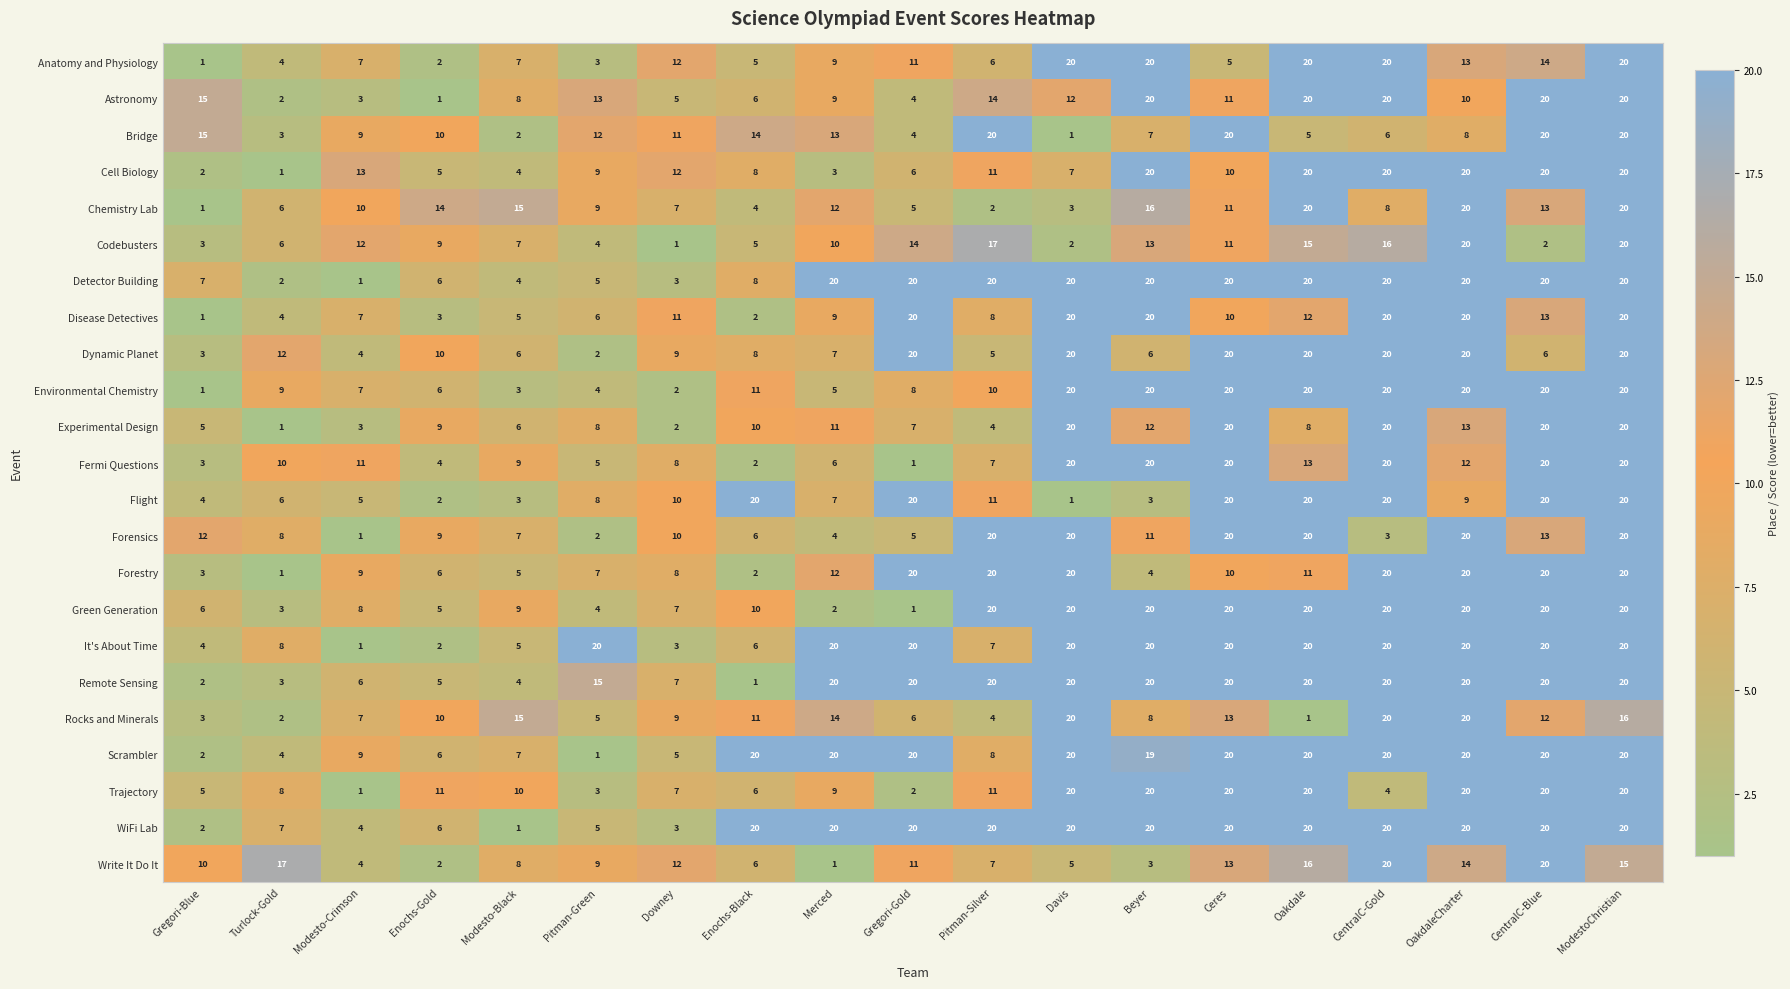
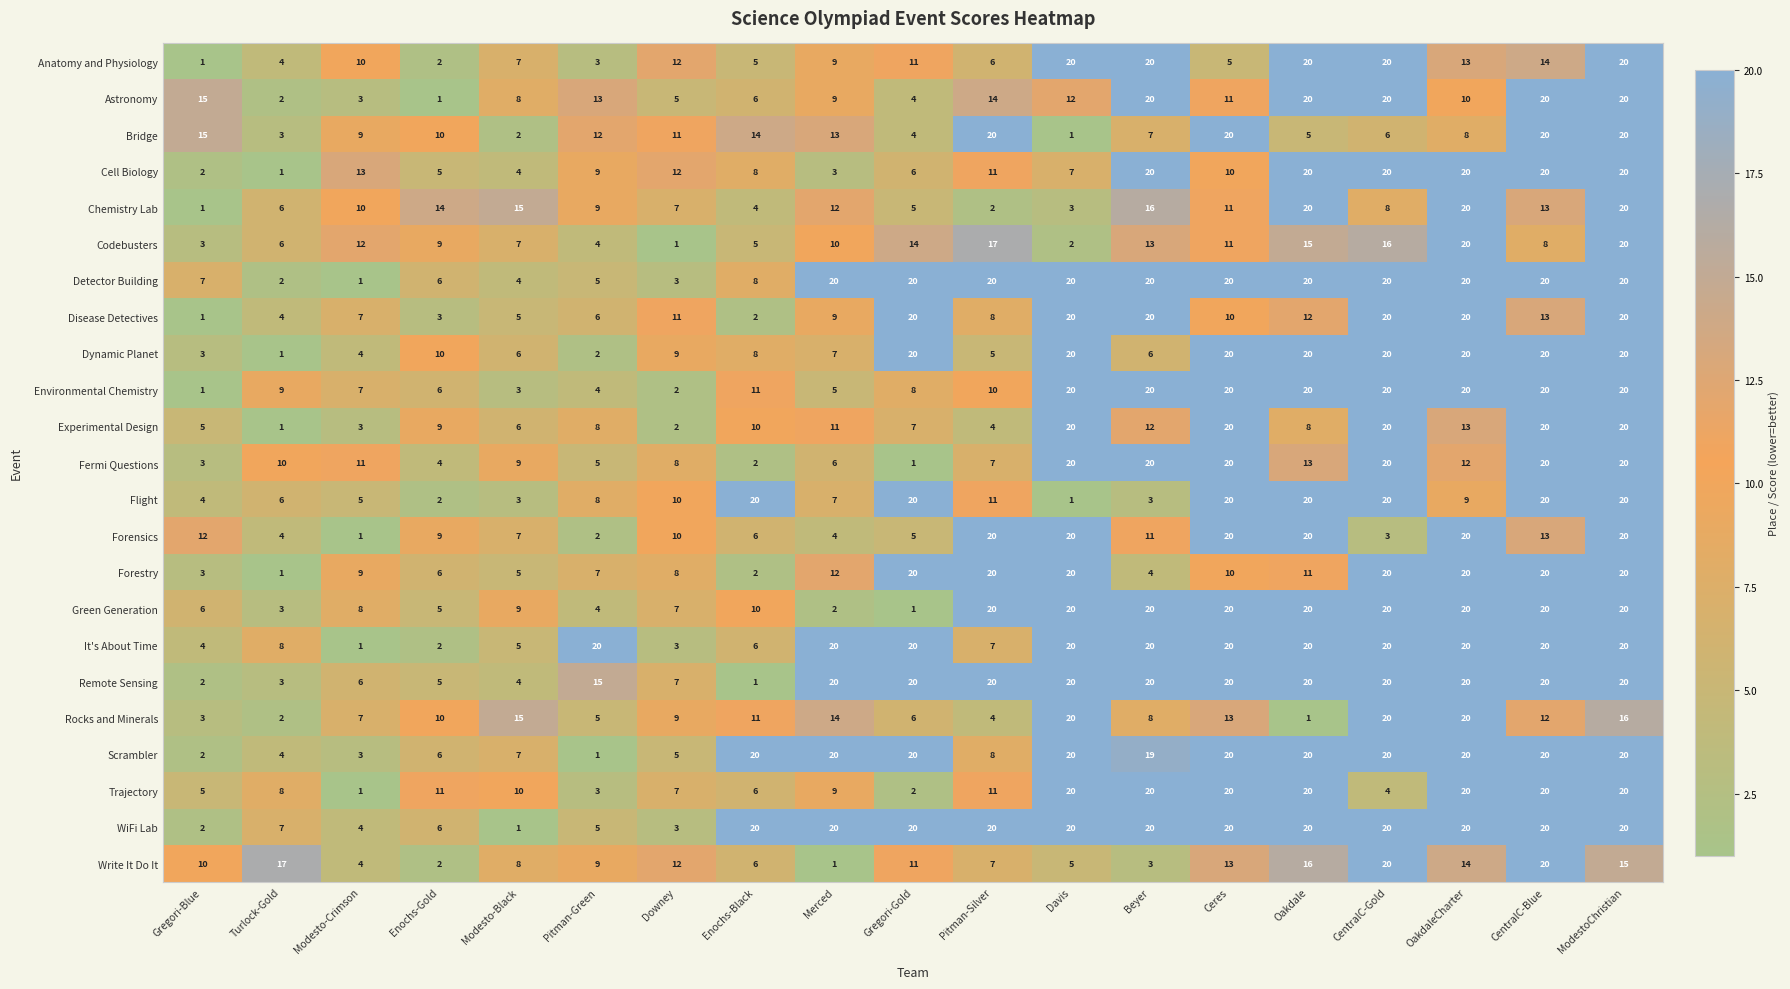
Anatomy and Physiology, Modesto-Crimson: 7 -> 10
Codebusters, CentralC-Blue: 2 -> 8
Dynamic Planet, Turlock-Gold: 12 -> 1
Dynamic Planet, CentralC-Blue: 6 -> 20
Forensics, Turlock-Gold: 8 -> 4
Scrambler, Modesto-Crimson: 9 -> 3
